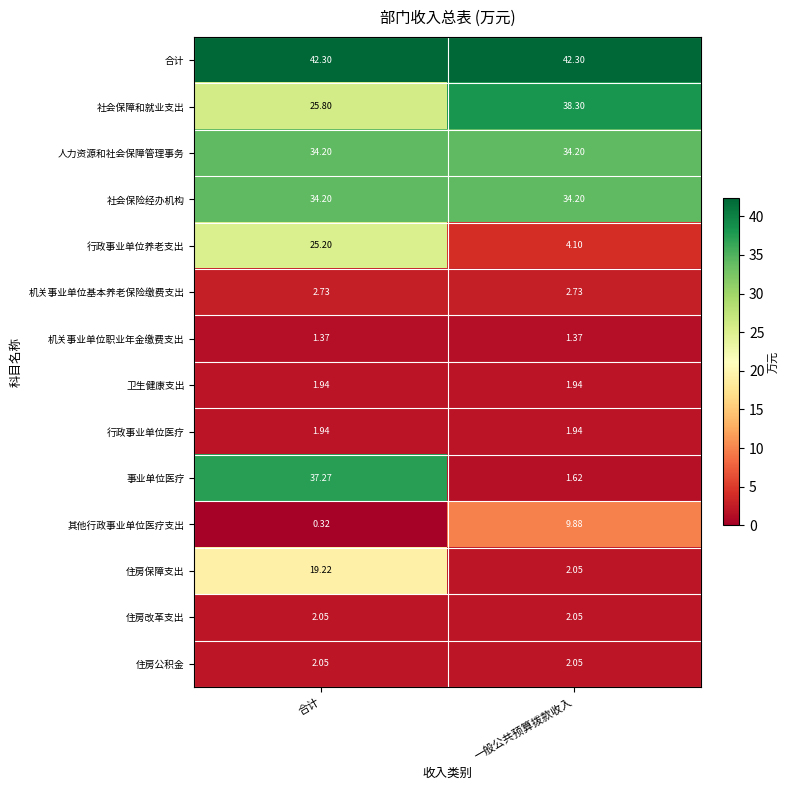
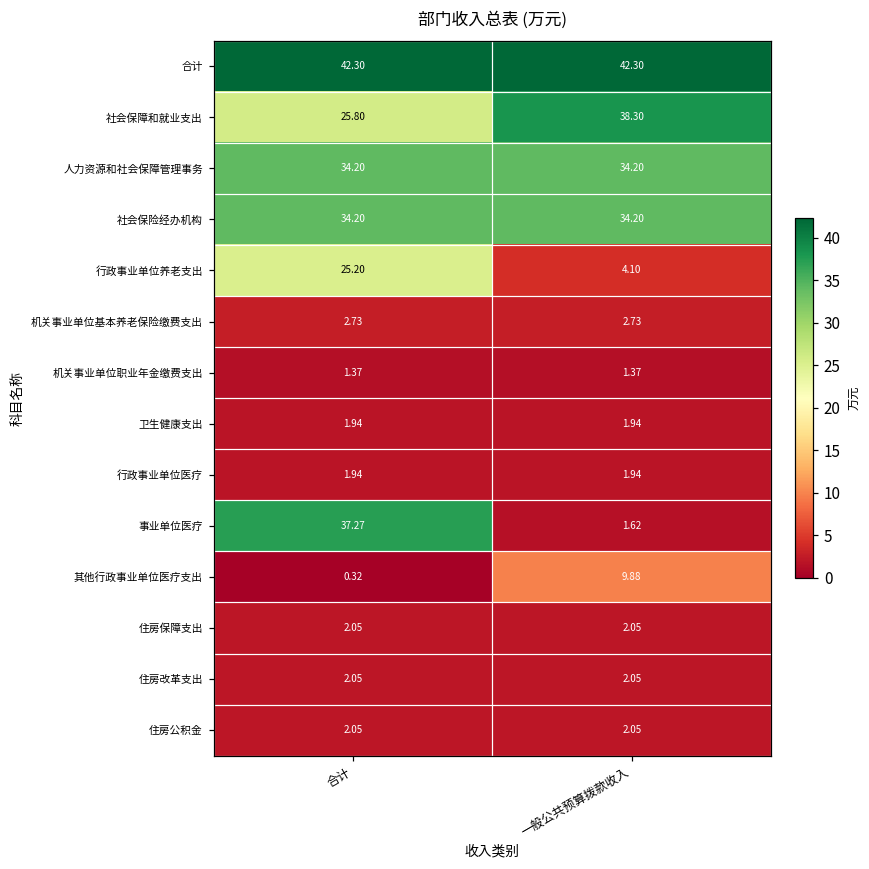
住房保障支出, 合计: 19.22 -> 2.05
